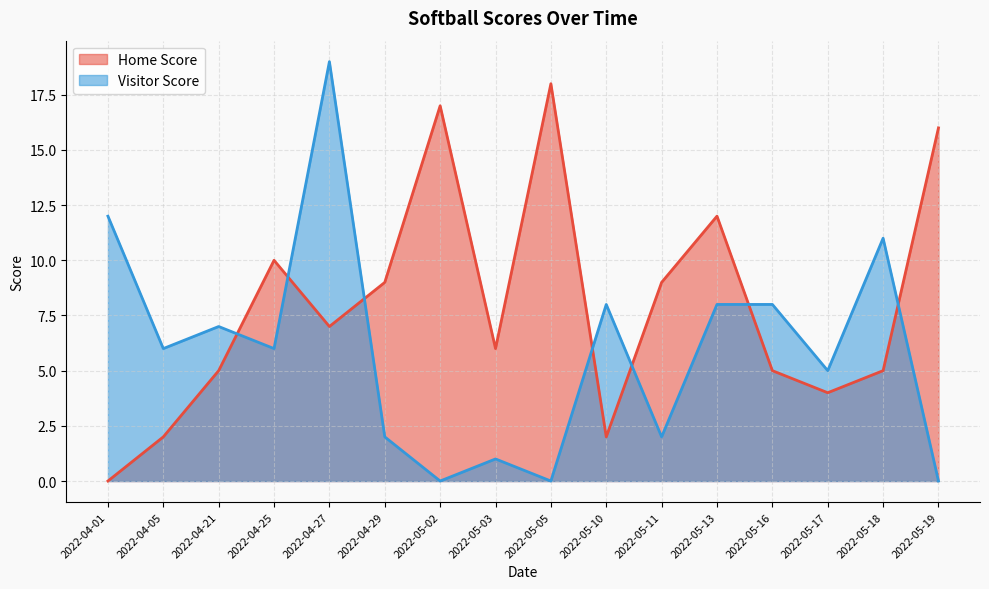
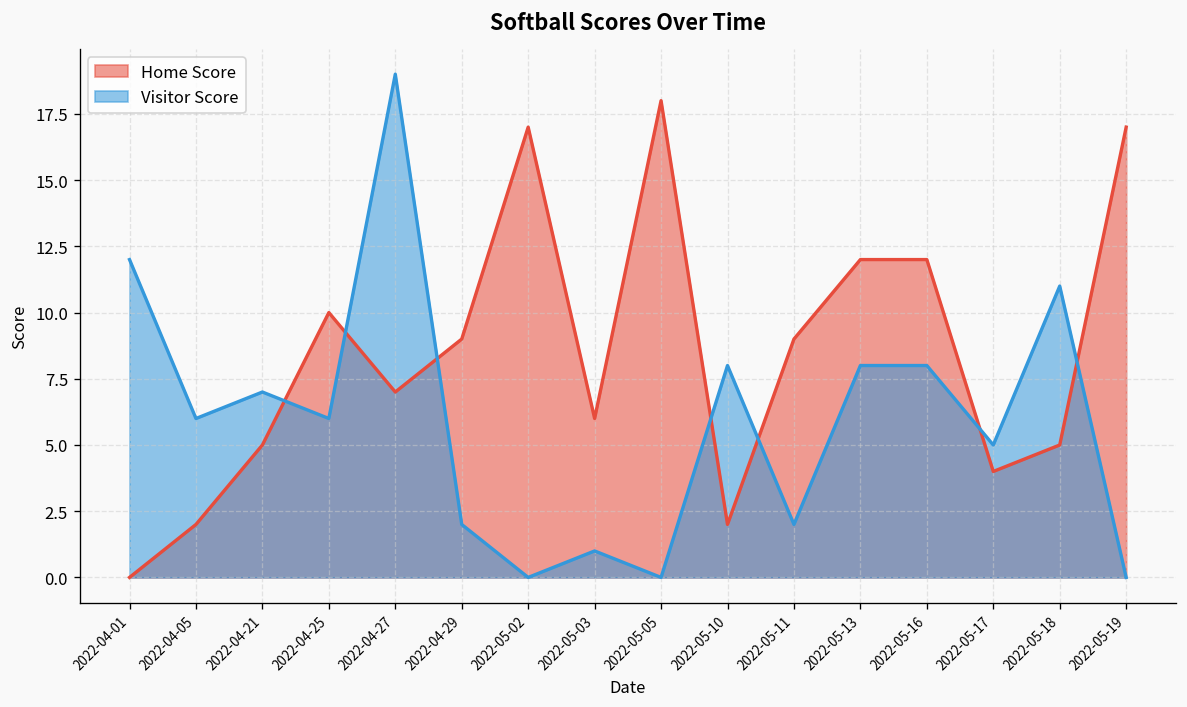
Home Score, 2022-05-16: 5 -> 12
Home Score, 2022-05-19: 16 -> 17
